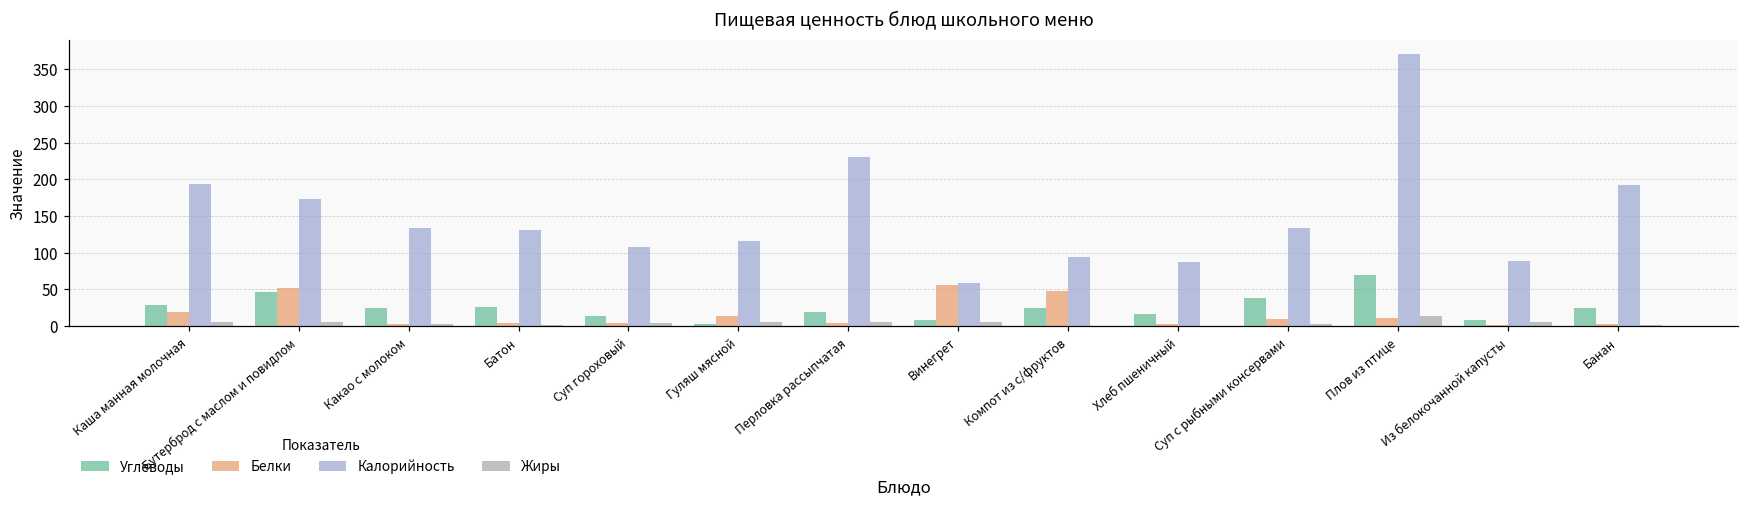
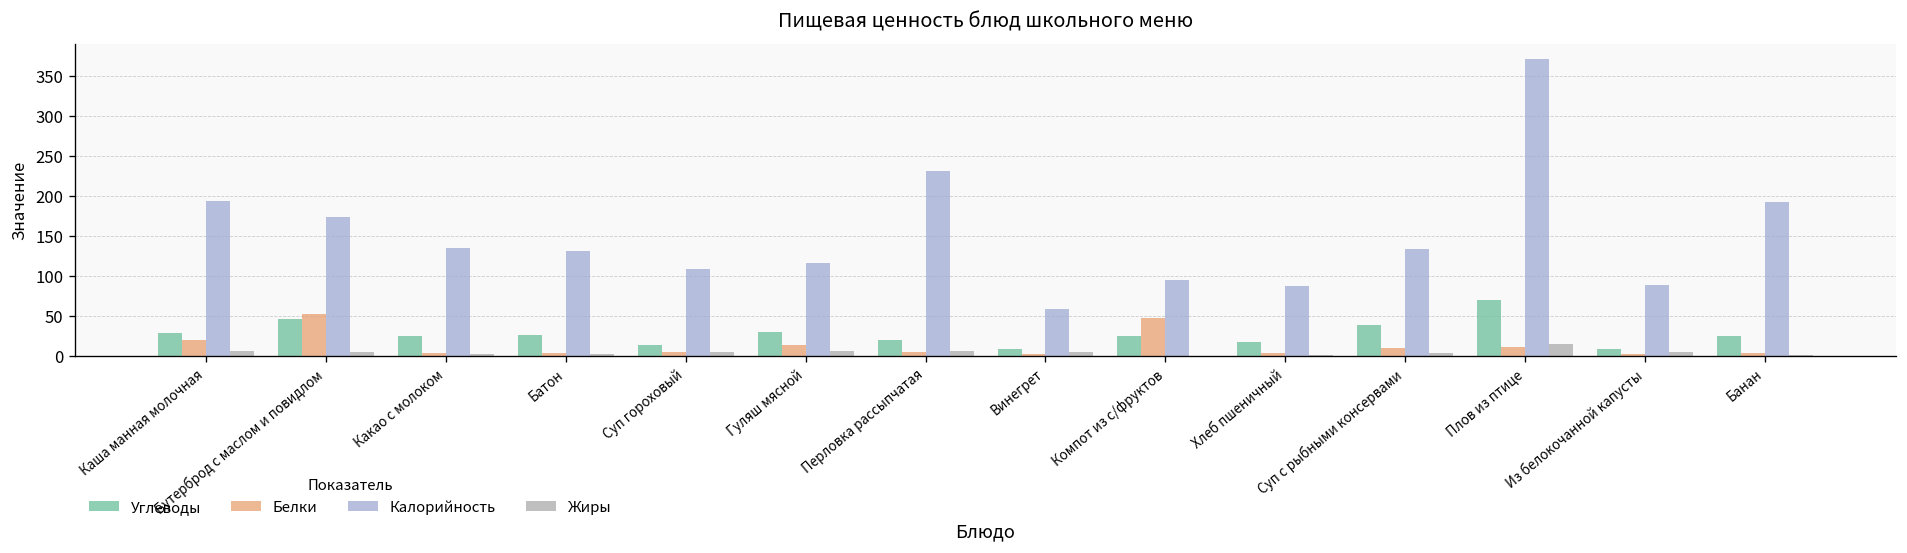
Углеводы, Гуляш мясной: 0 -> 30
Белки, Винегрет: 60 -> 0
